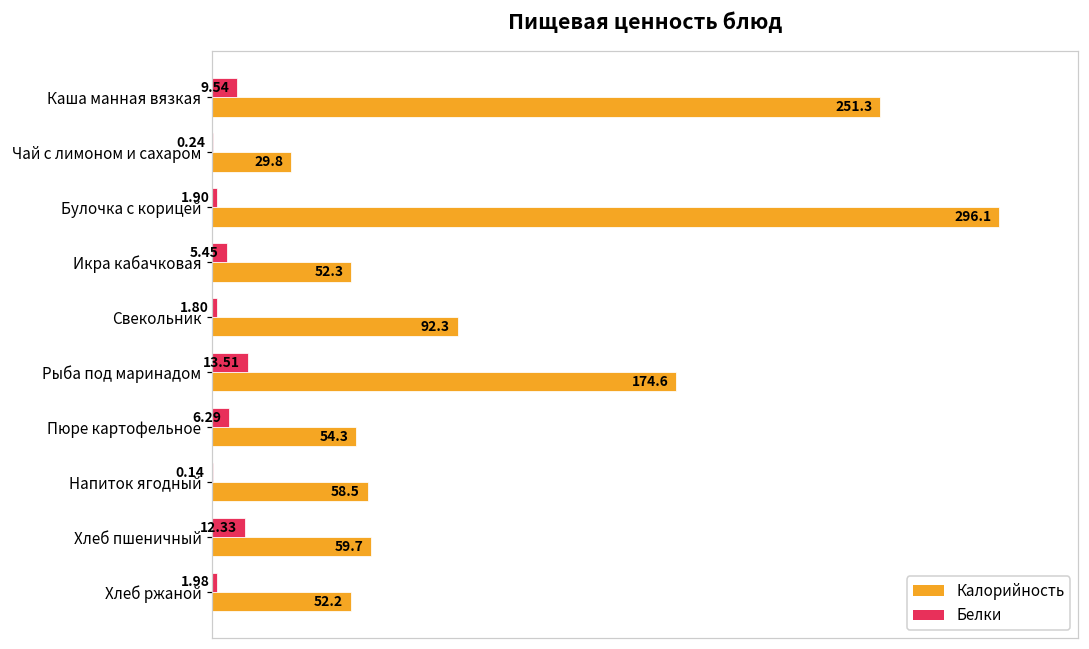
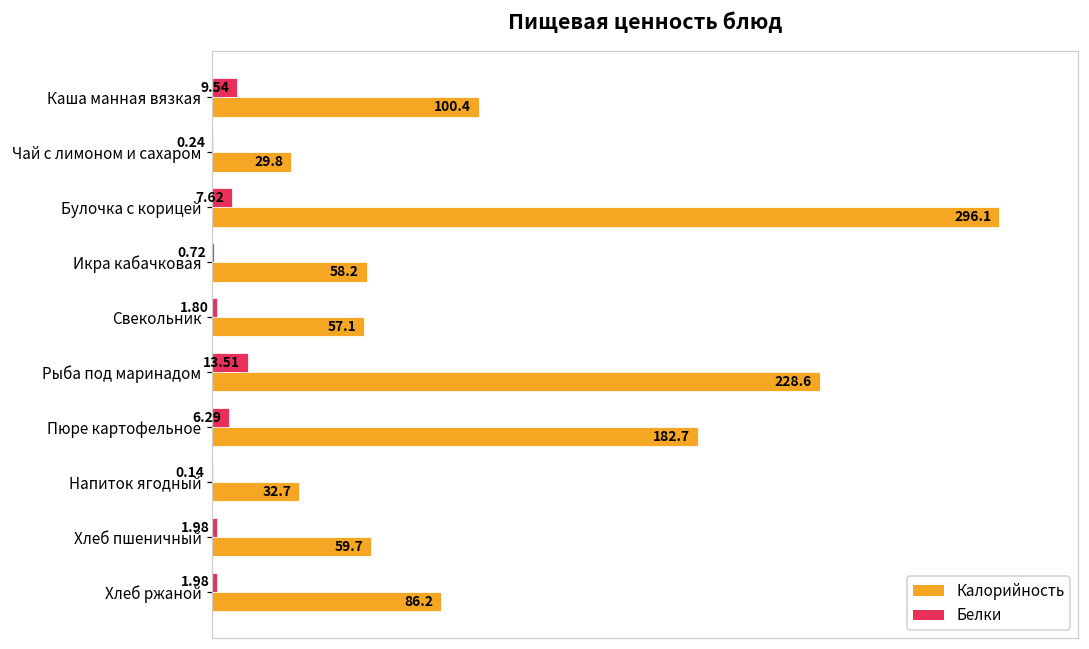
Калорийность, Каша манная вязкая: 251.3 -> 100.4
Белки, Булочка с корицей: 1.90 -> 7.62
Белки, Икра кабачковая: 5.45 -> 0.72
Калорийность, Икра кабачковая: 52.3 -> 58.2
Калорийность, Свекольник: 92.3 -> 57.1
Калорийность, Рыба под маринадом: 174.6 -> 228.6
Калорийность, Пюре картофельное: 54.3 -> 182.7
Калорийность, Напиток ягодный: 58.5 -> 32.7
Белки, Хлеб пшеничный: 12.33 -> 1.98
Калорийность, Хлеб ржаной: 52.2 -> 86.2
